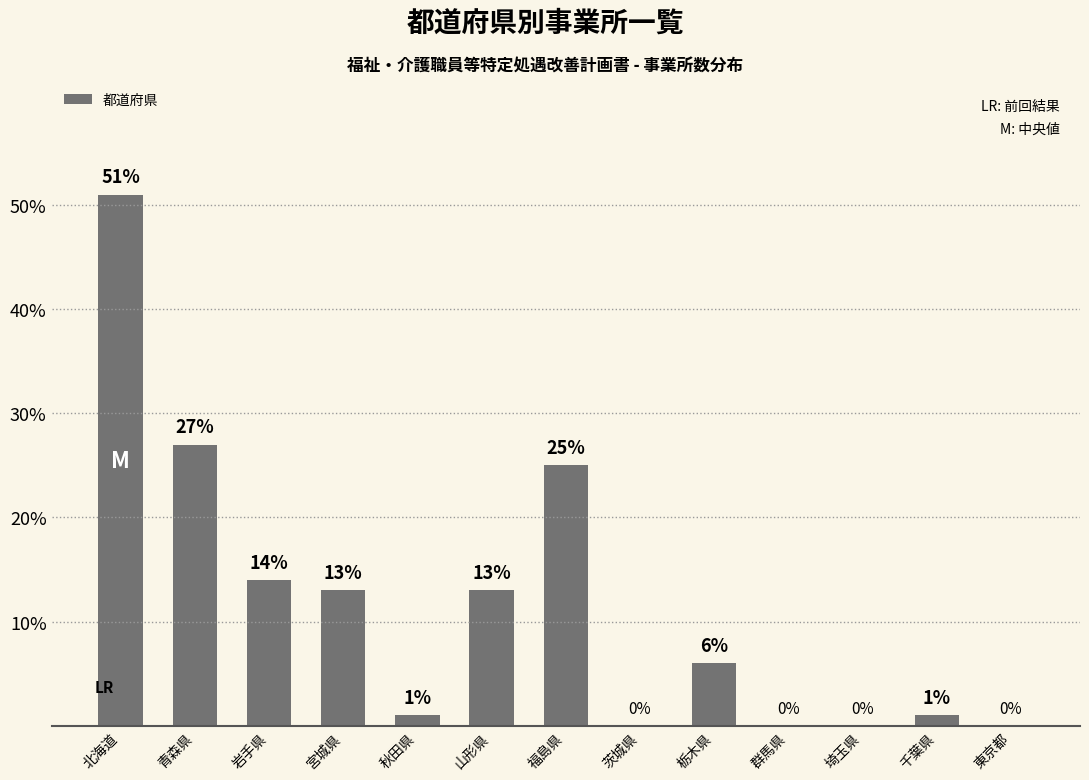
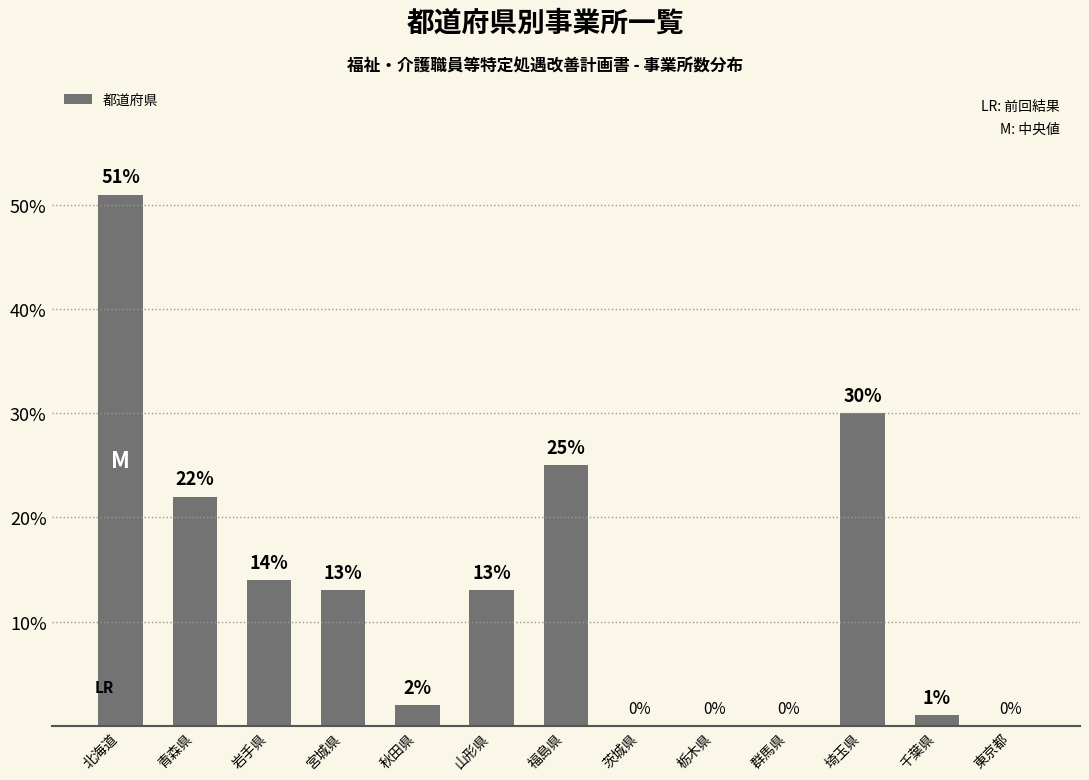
青森県: 27% -> 22%
秋田県: 1% -> 2%
栃木県: 6% -> 0%
埼玉県: 0% -> 30%
